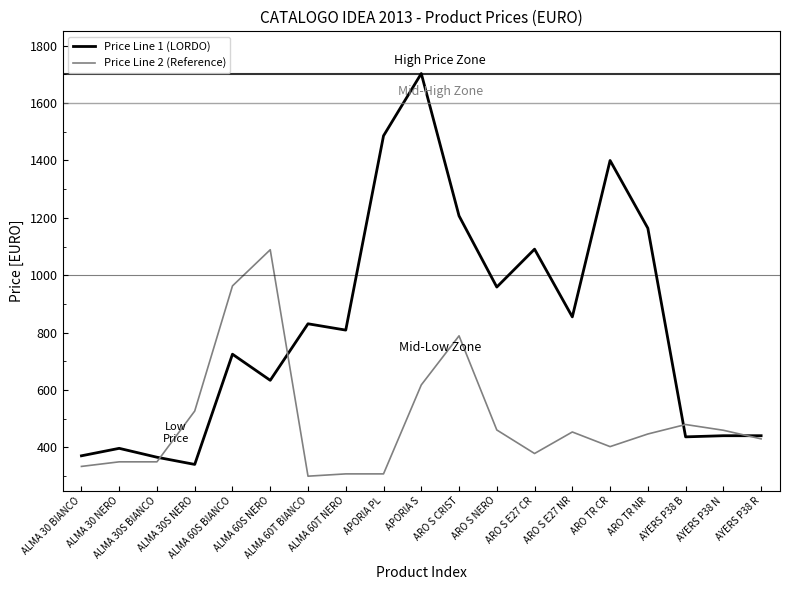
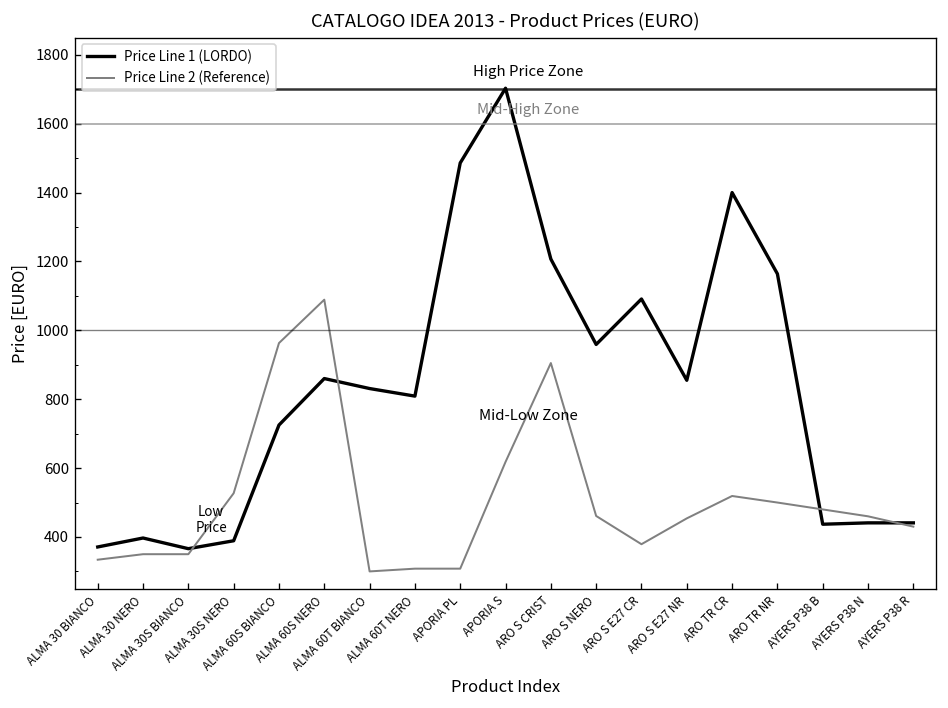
Price Line 1 (LORDO), ALMA 30S NERO: 340 -> 390
Price Line 1 (LORDO), ALMA 60S NERO: 630 -> 860
Price Line 2 (Reference), ARO S CRIST: 790 -> 910
Price Line 2 (Reference), ARO TR CR: 400 -> 520
Price Line 2 (Reference), ARO TR NR: 450 -> 500
